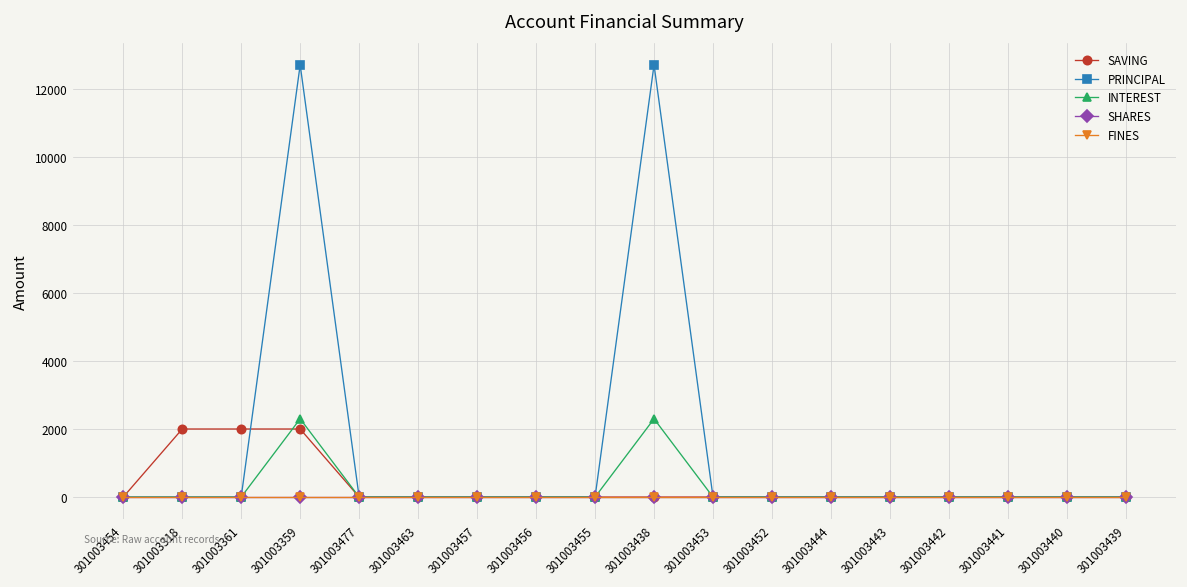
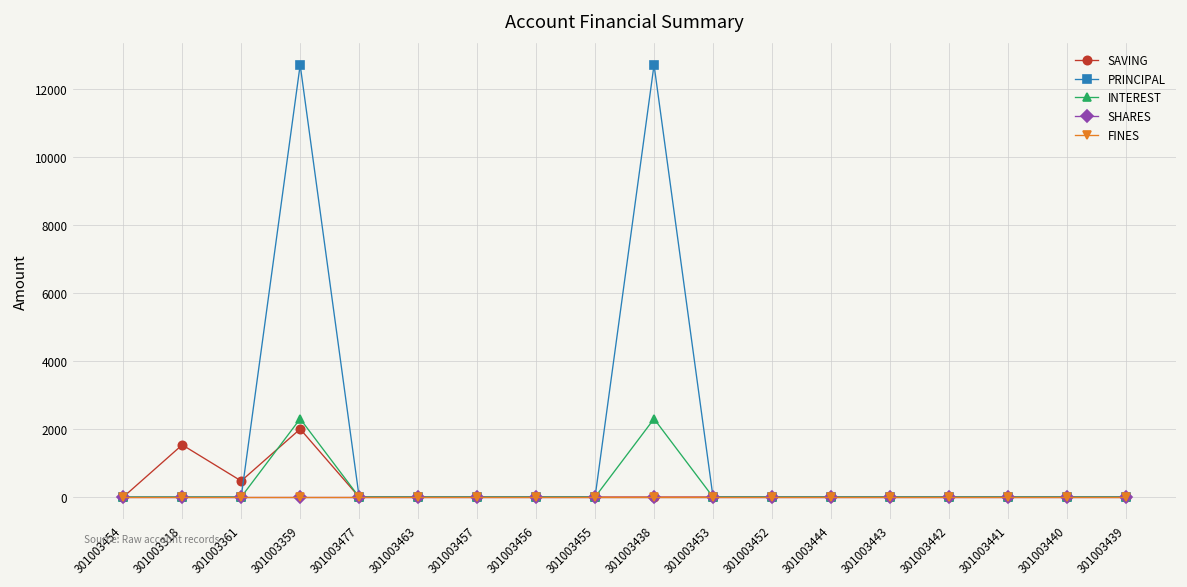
SAVING, 301003318: 2000 -> 1500
SAVING, 301003361: 2000 -> 500
